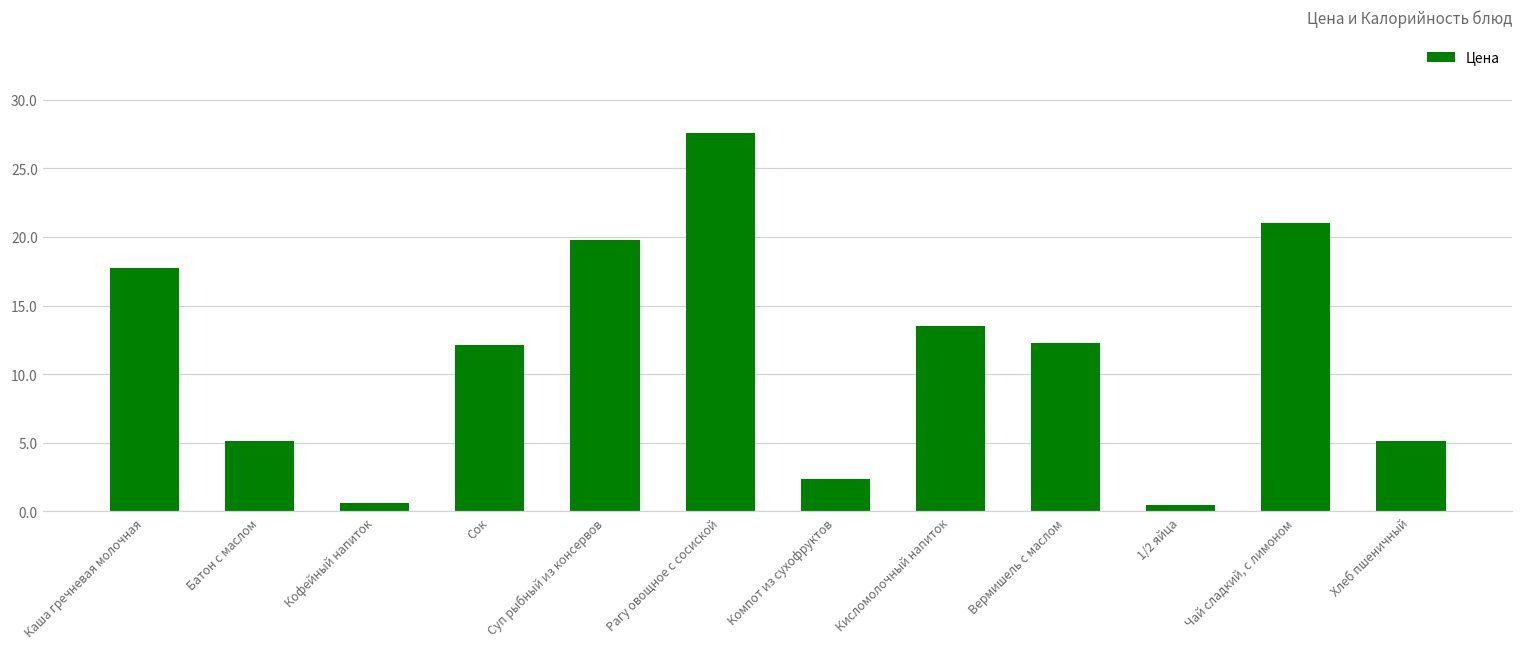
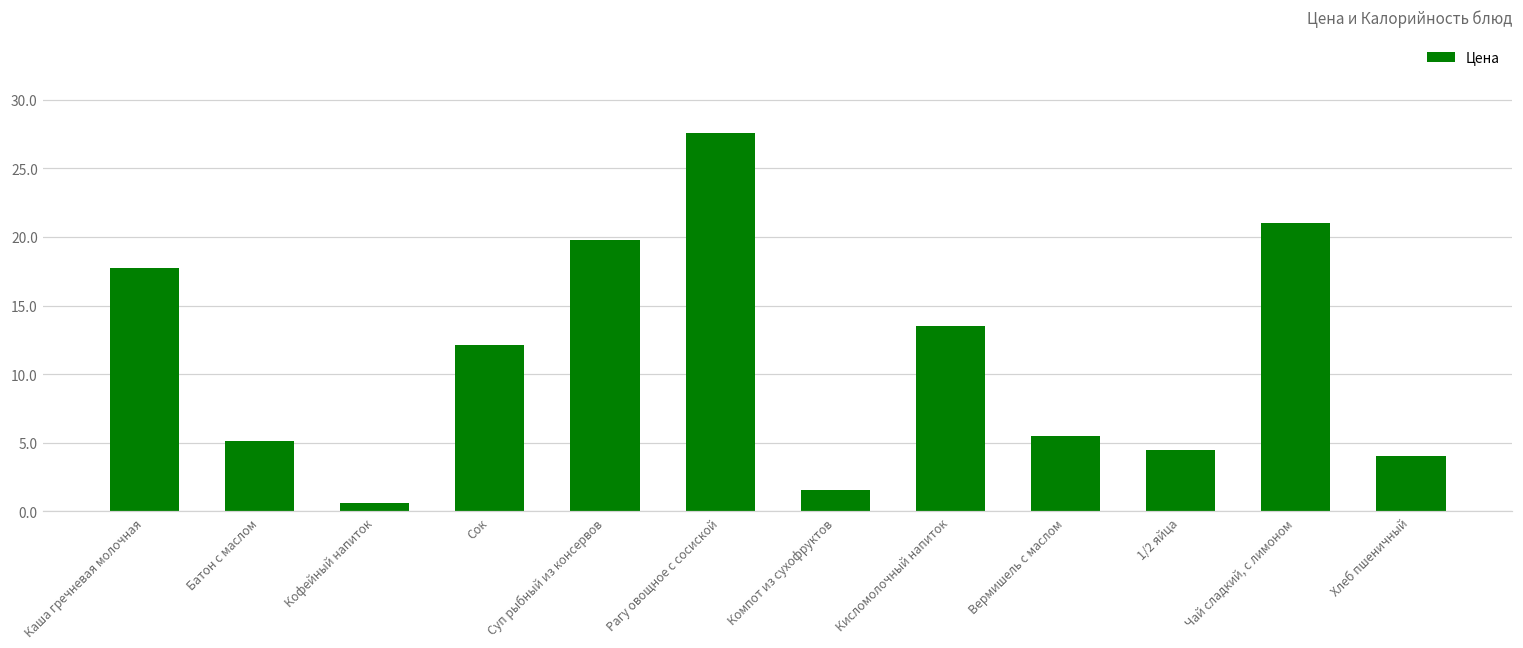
Компот из сухофруктов: 2.4 -> 1.6
Вермишель с маслом: 12.3 -> 5.5
1/2 яйца: 0.5 -> 4.5
Хлеб пшеничный: 5.1 -> 4.0
